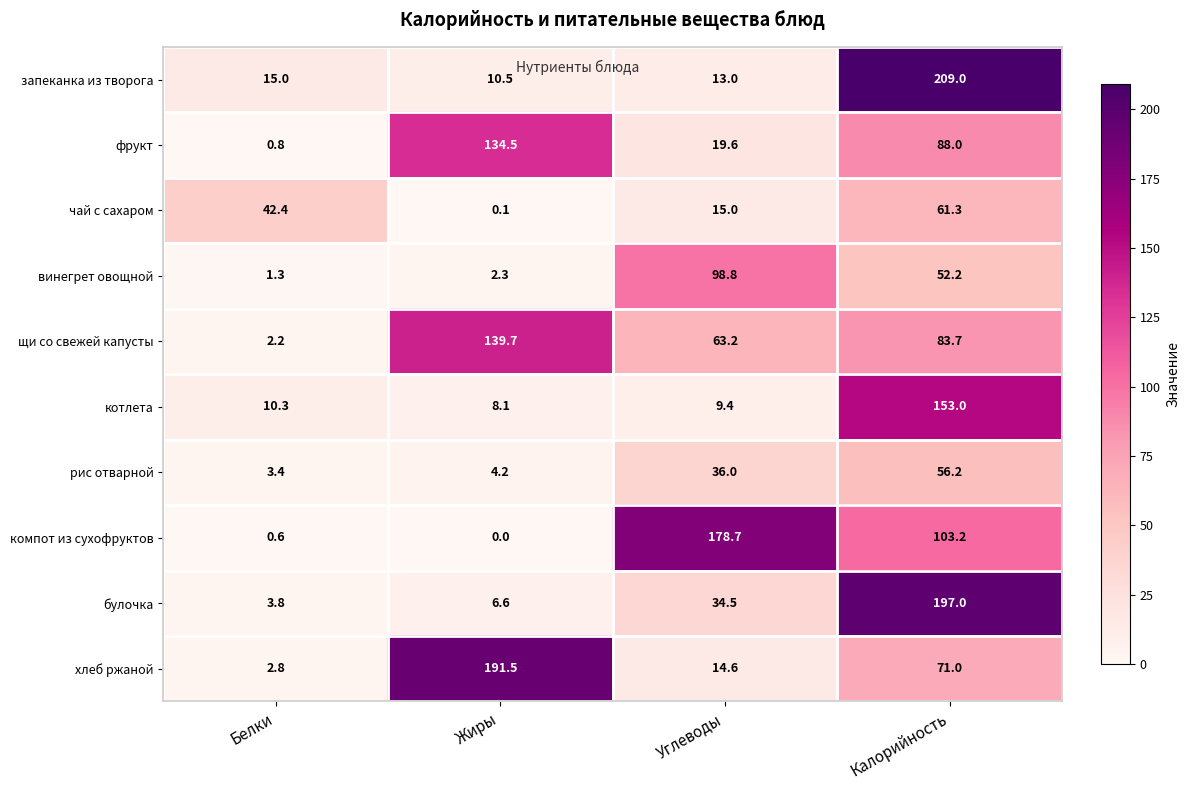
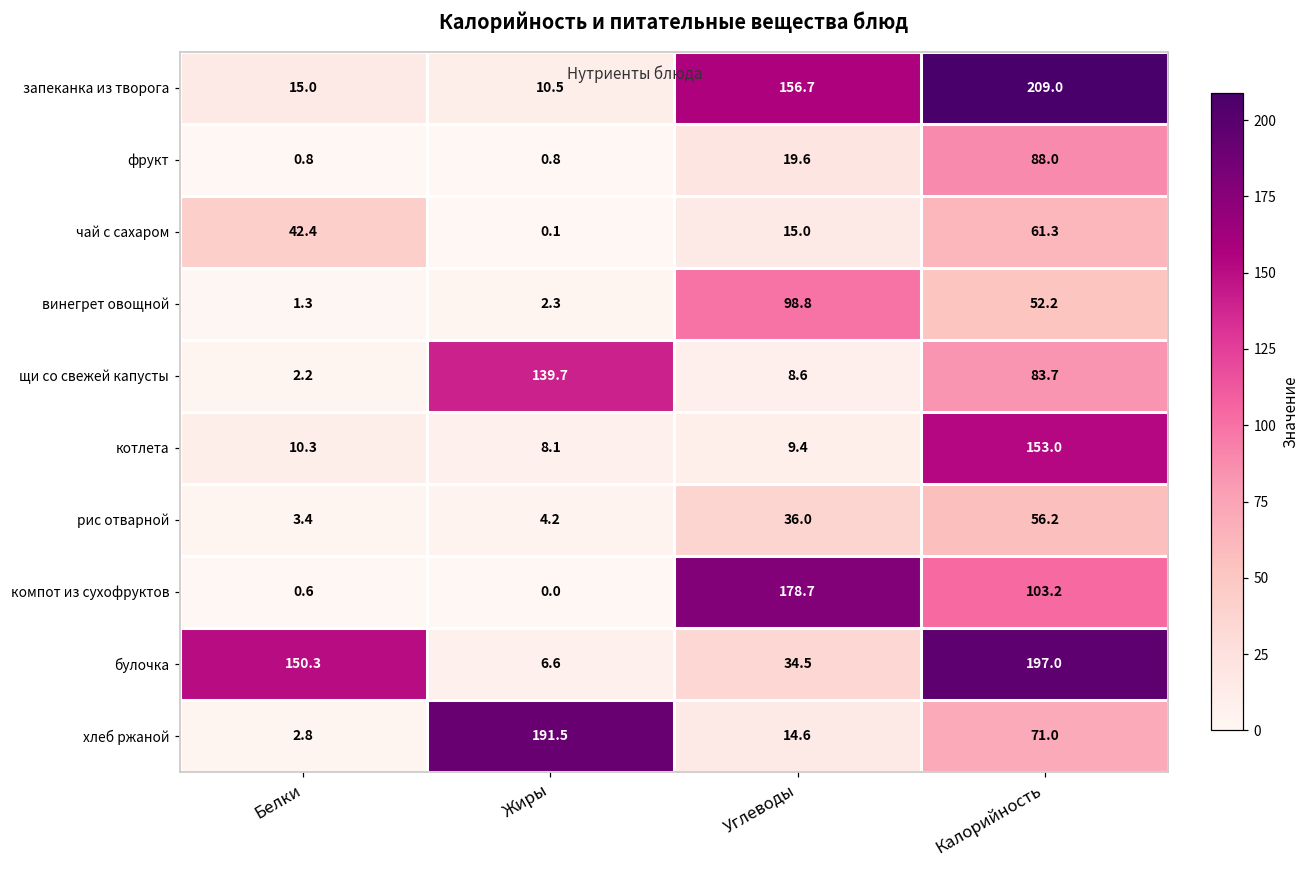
запеканка из творога, Углеводы: 13.0 -> 156.7
фрукт, Жиры: 134.5 -> 0.8
щи со свежей капусты, Углеводы: 63.2 -> 8.6
булочка, Белки: 3.8 -> 150.3
